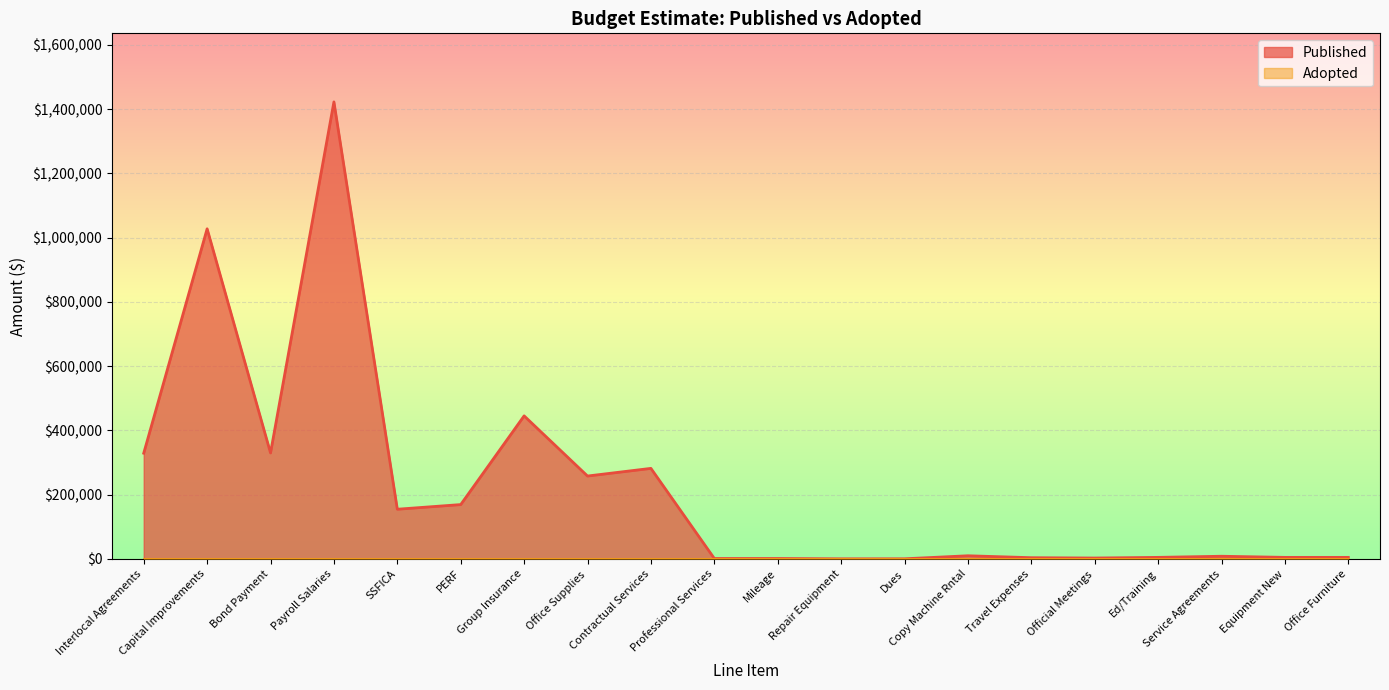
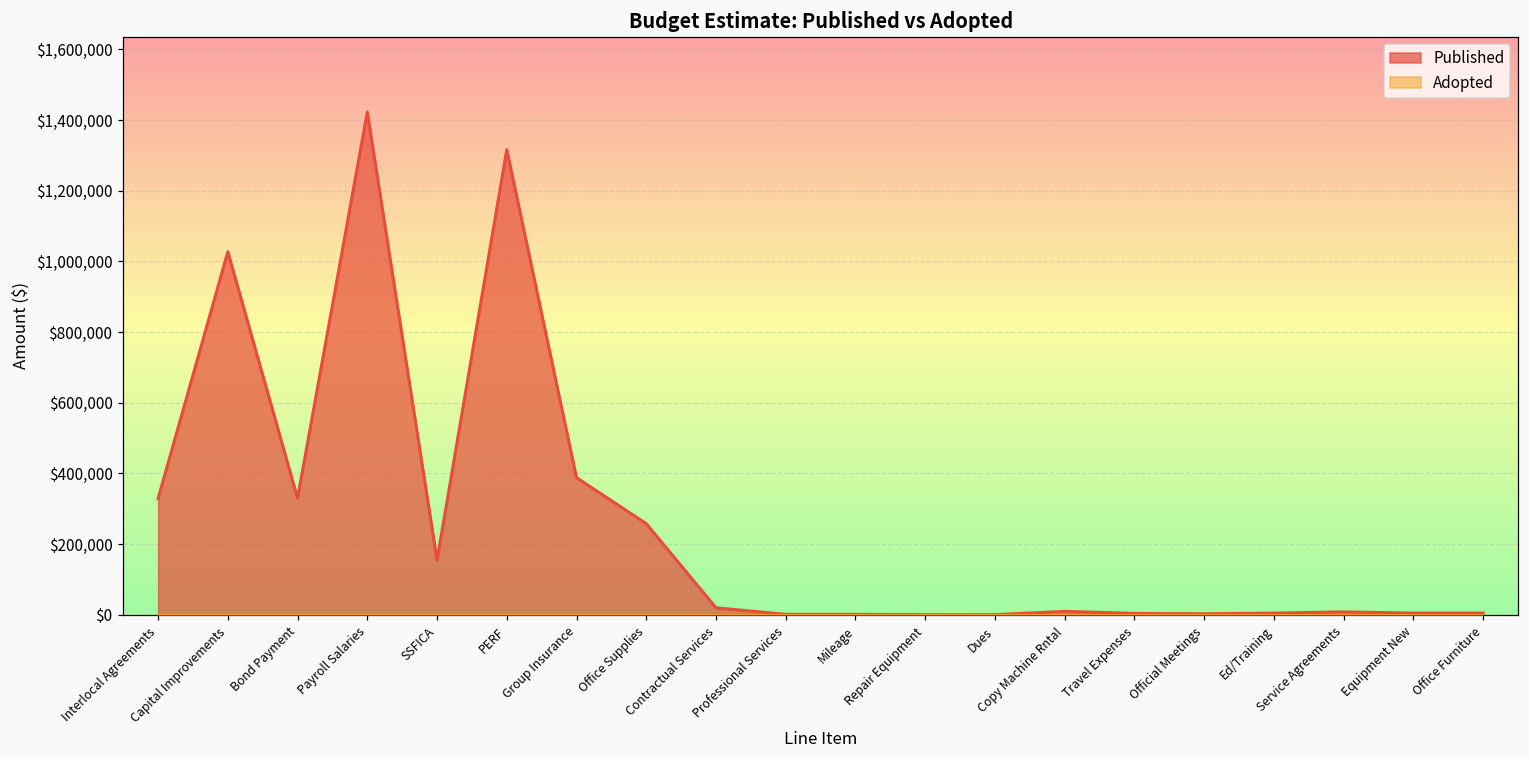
Published, PERF: $170,000 -> $1,320,000
Published, Group Insurance: $450,000 -> $390,000
Published, Contractual Services: $280,000 -> $20,000
